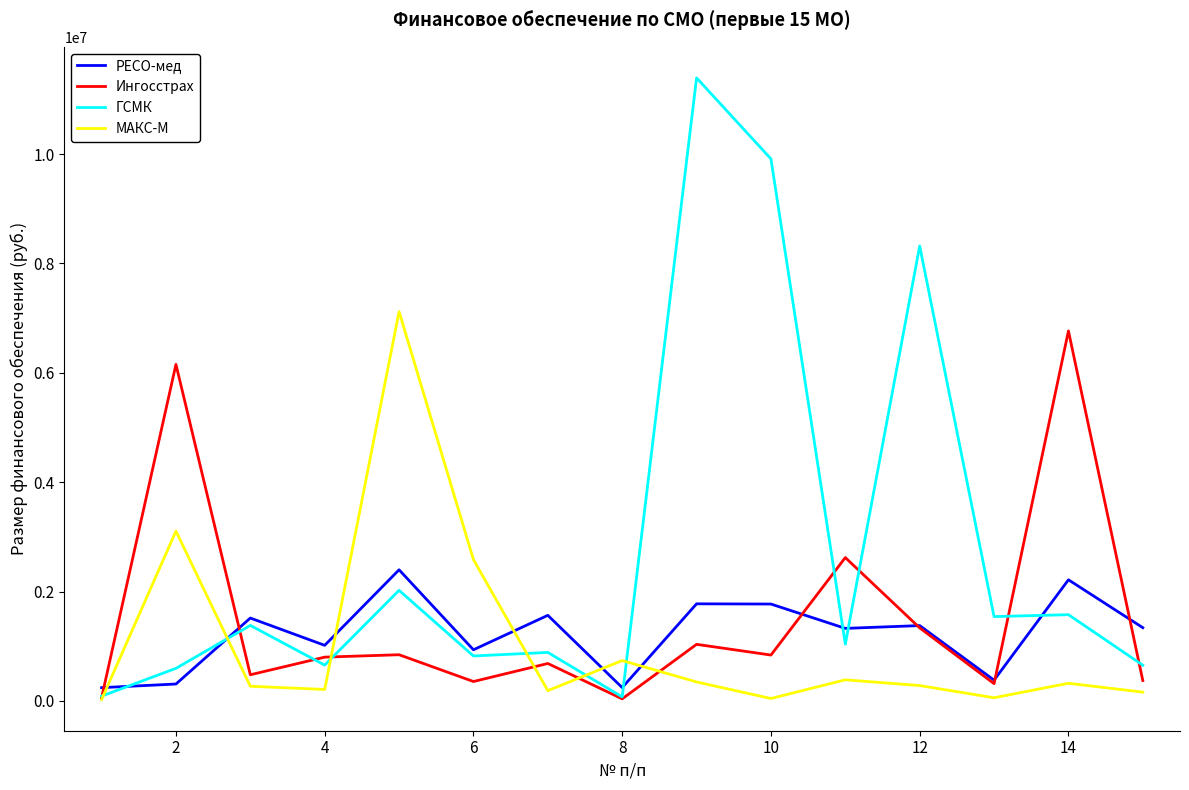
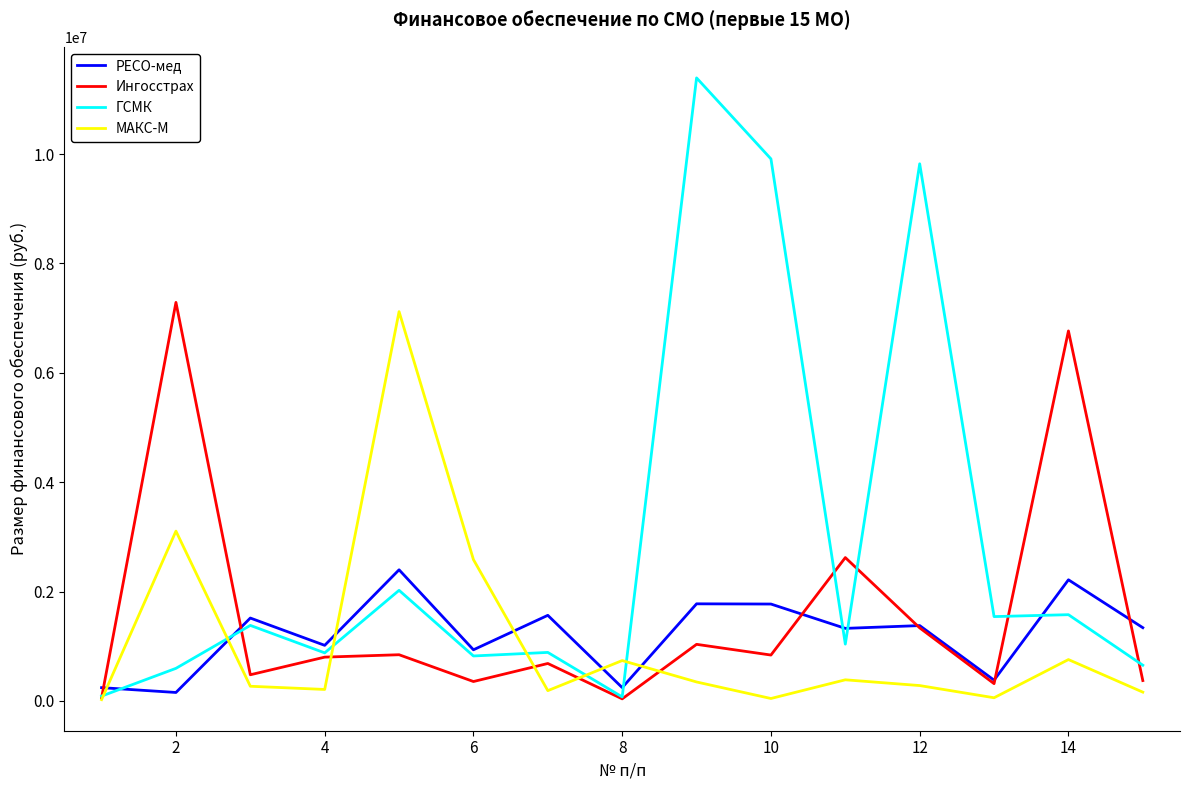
РЕСО-мед, 2: 300000 -> 200000
Ингосстрах, 2: 6200000 -> 7300000
ГСМК, 4: 700000 -> 900000
ГСМК, 12: 8300000 -> 9800000
МАКС-М, 14: 300000 -> 800000
